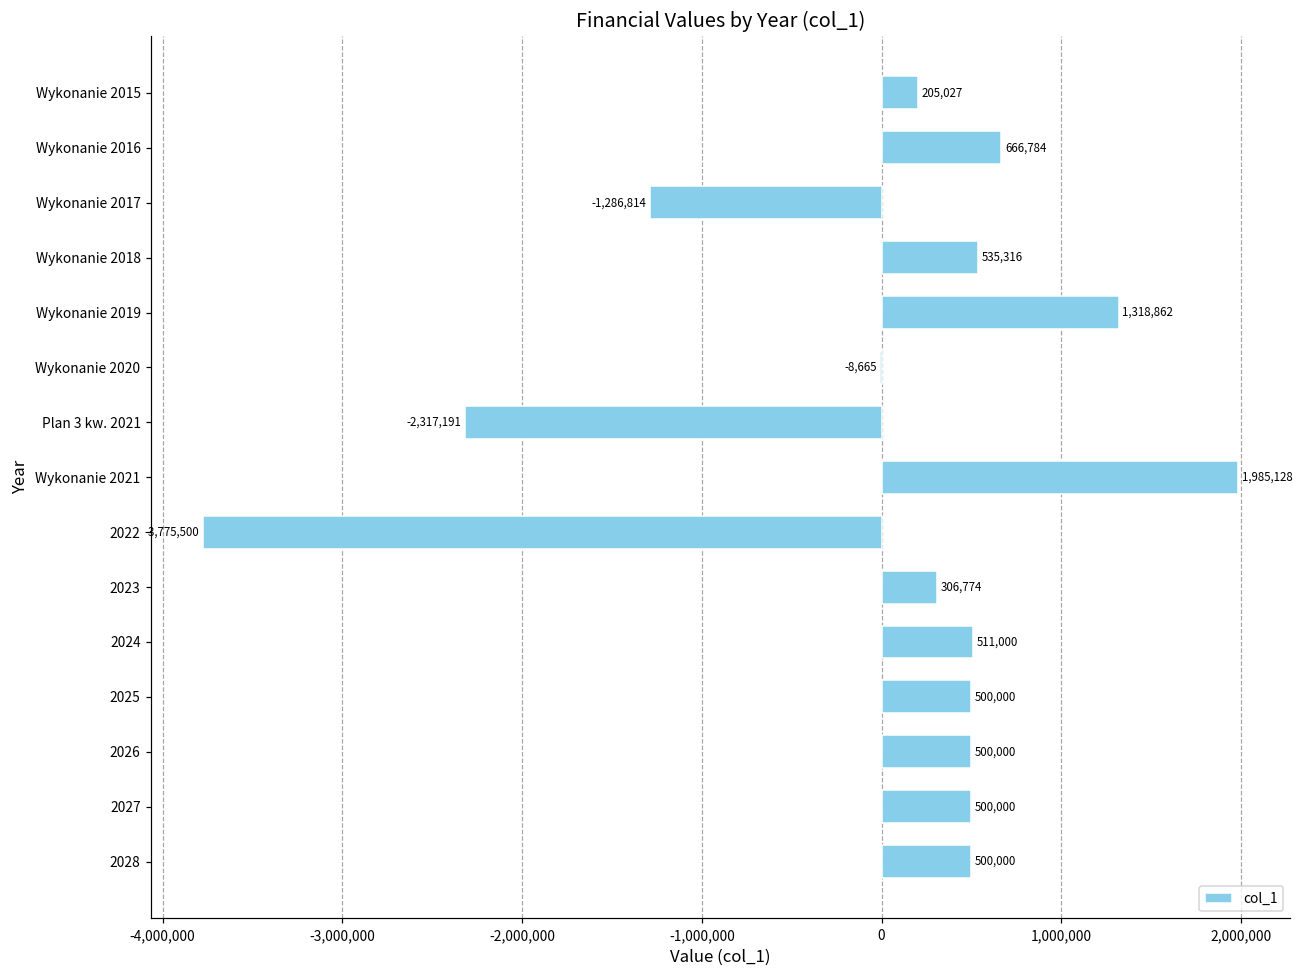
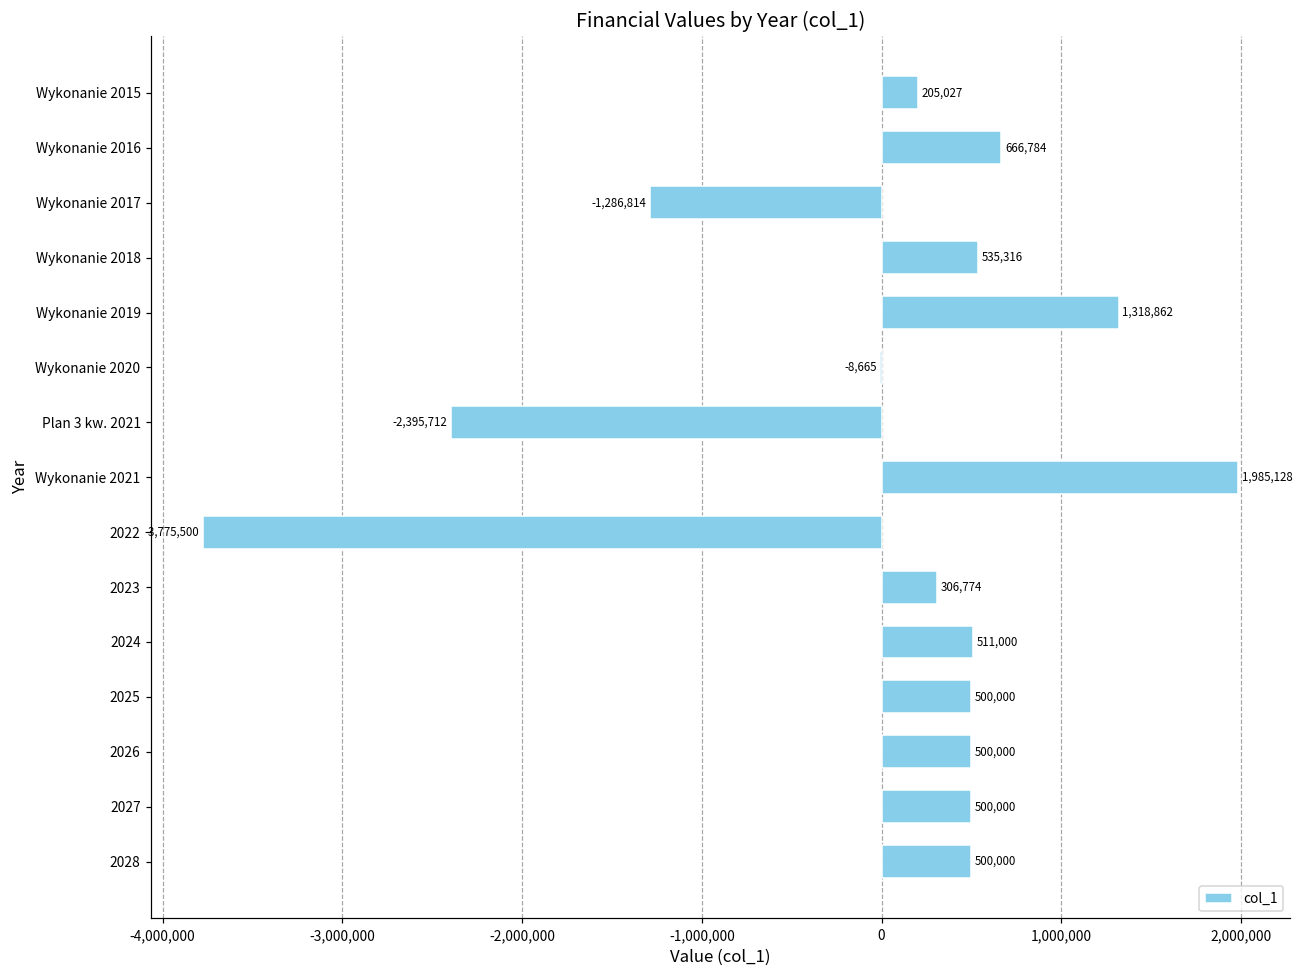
Plan 3 kw. 2021: -2,317,191 -> -2,395,712
